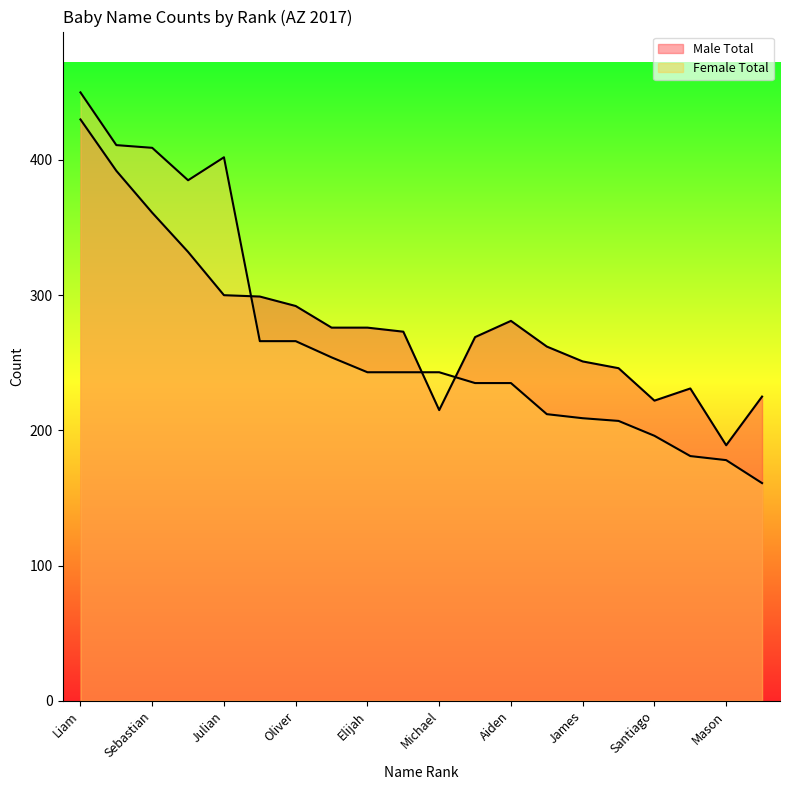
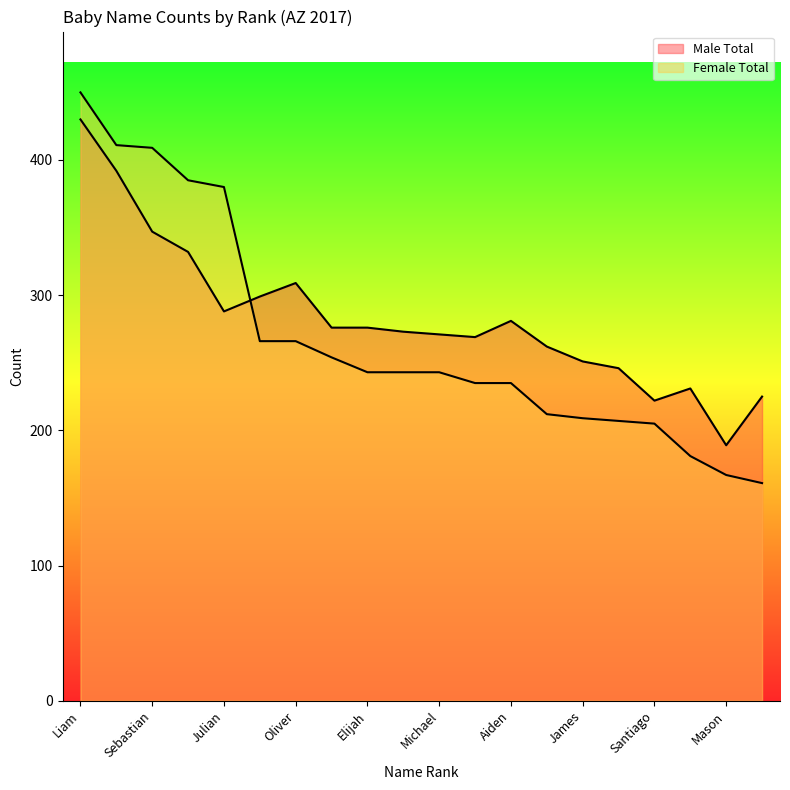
Male Total, Sebastian: 361 -> 347
Male Total, Julian: 300 -> 288
Female Total, Julian: 402 -> 380
Male Total, Oliver: 292 -> 309
Male Total, Michael: 215 -> 271
Female Total, Santiago: 196 -> 205
Female Total, Mason: 178 -> 167
